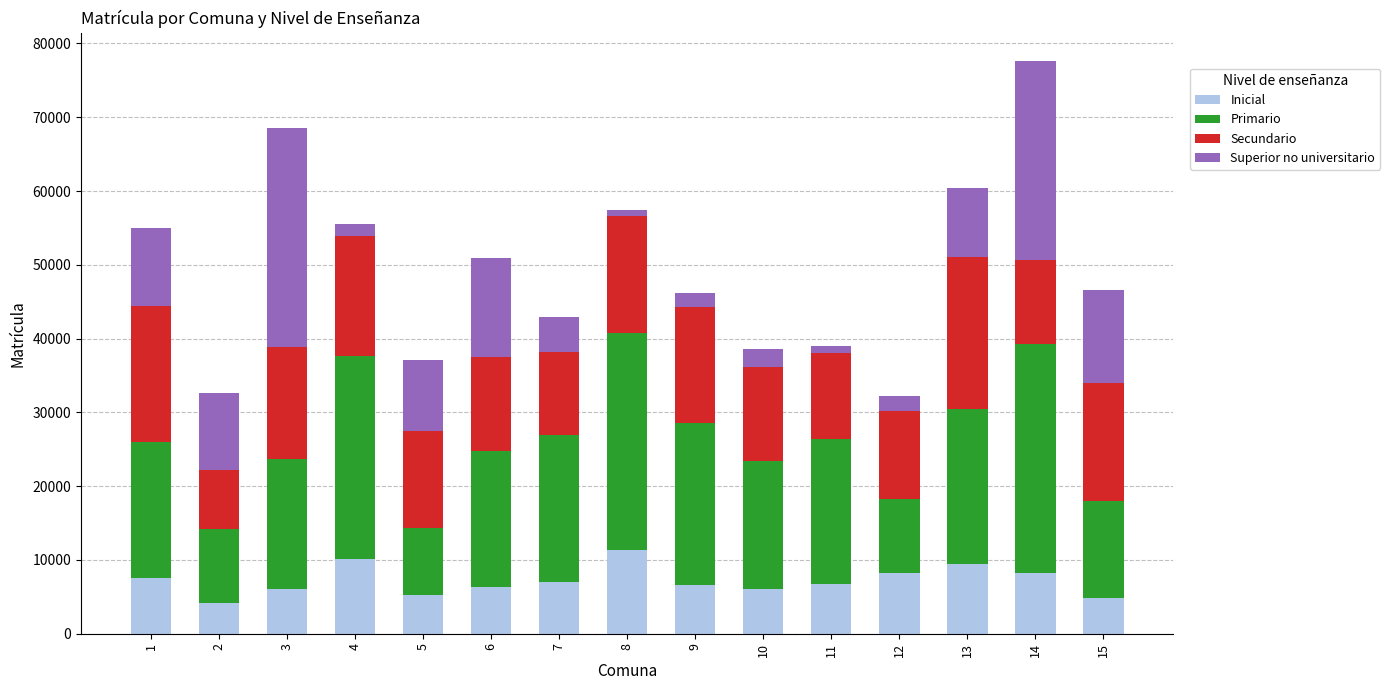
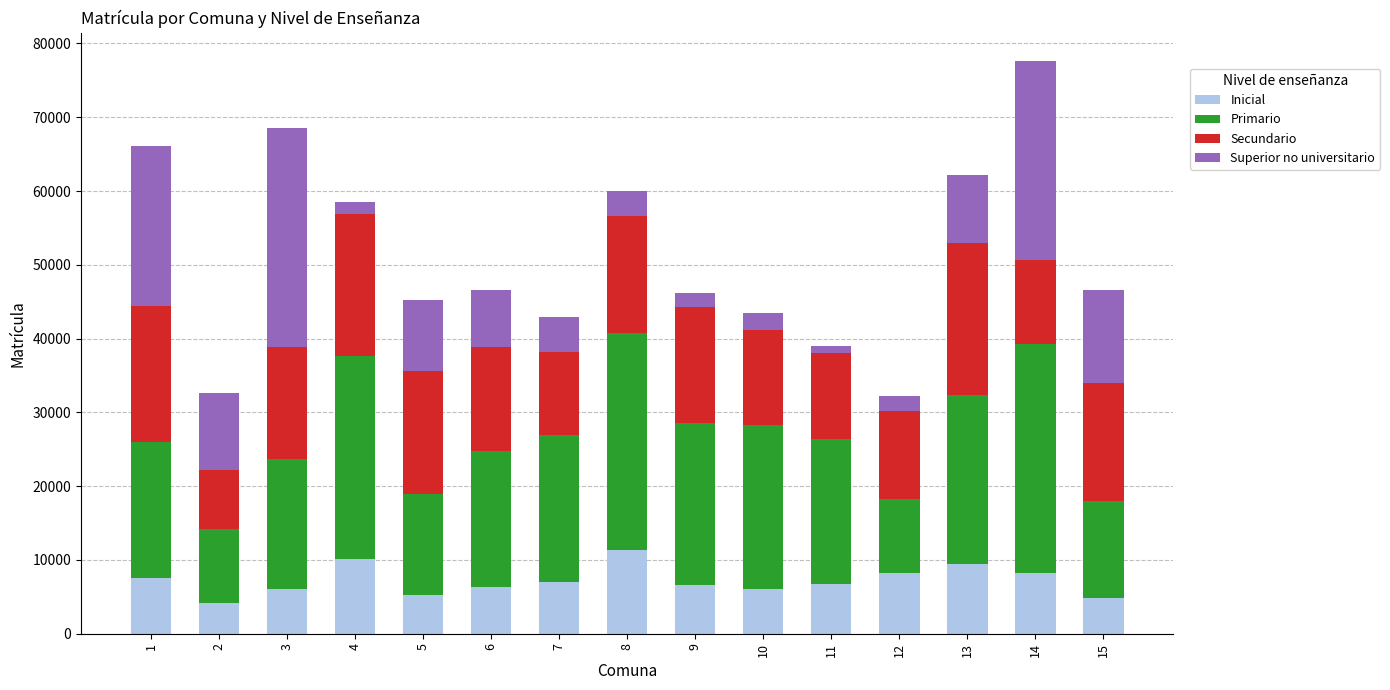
Superior no universitario, 1: 11000 -> 22000
Secundario, 4: 16000 -> 19000
Primario, 5: 9000 -> 14000
Secundario, 5: 13000 -> 17000
Secundario, 6: 13000 -> 14000
Superior no universitario, 6: 13000 -> 8000
Superior no universitario, 8: 1000 -> 3000
Primario, 10: 17000 -> 22000
Primario, 13: 21000 -> 23000
